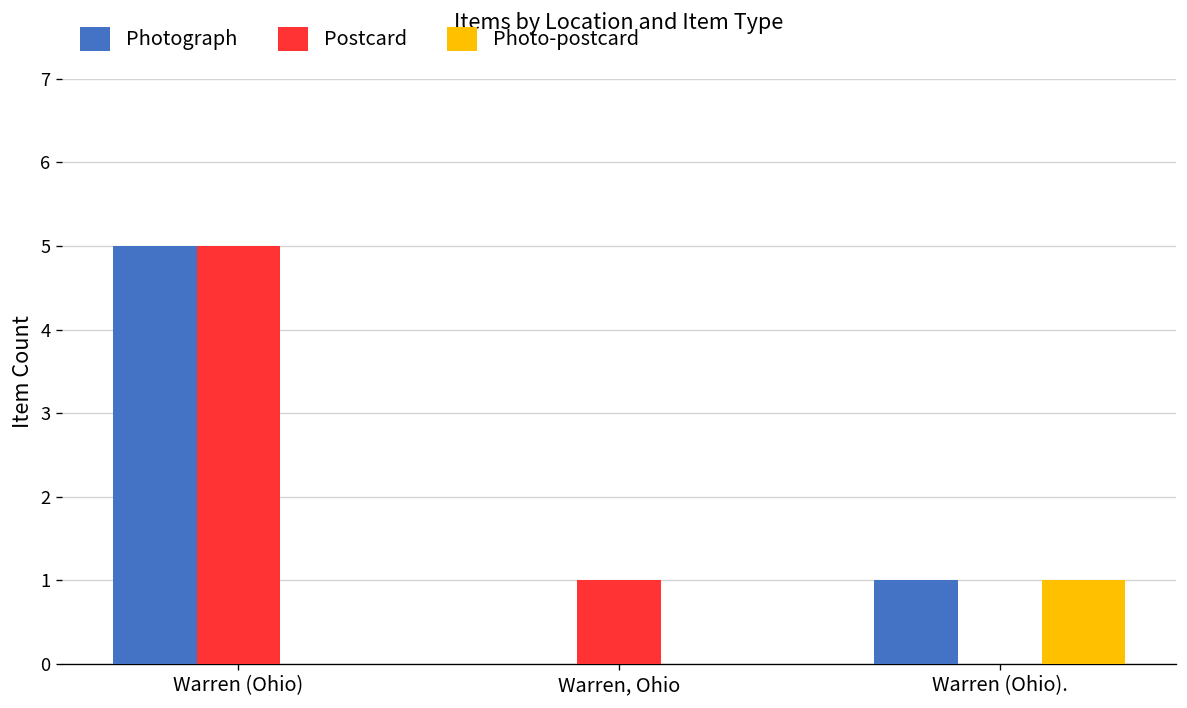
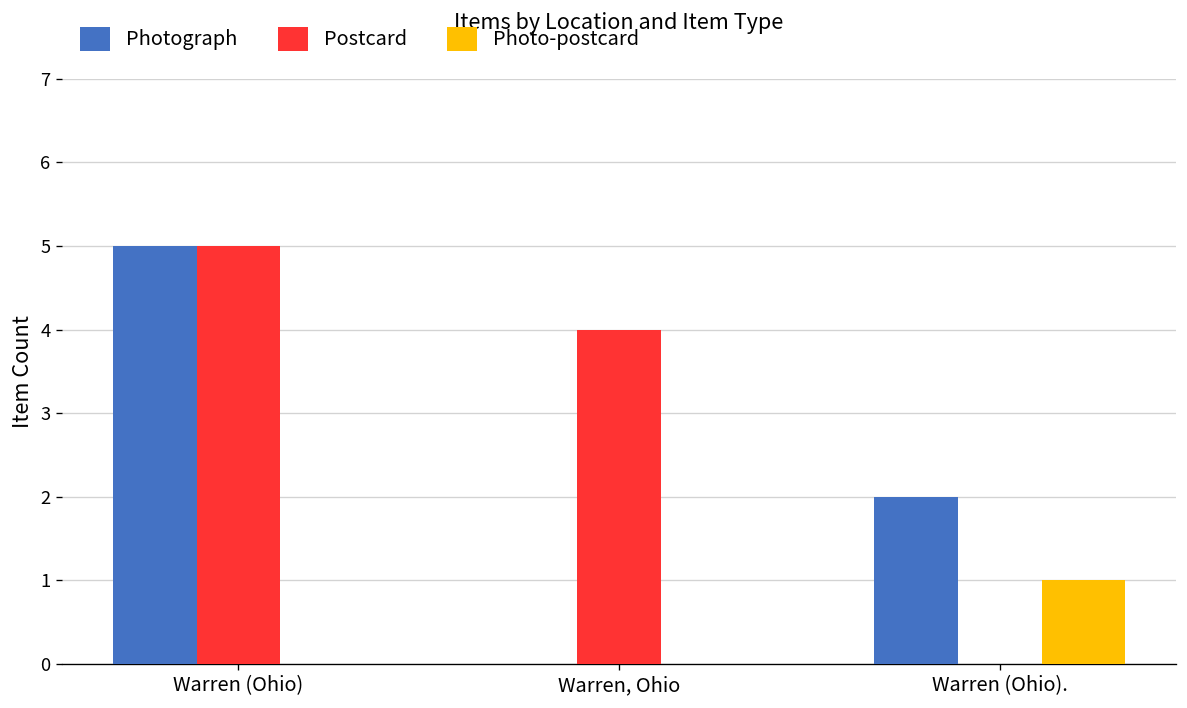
Postcard, Warren, Ohio: 1 -> 4
Photograph, Warren (Ohio).: 1 -> 2
